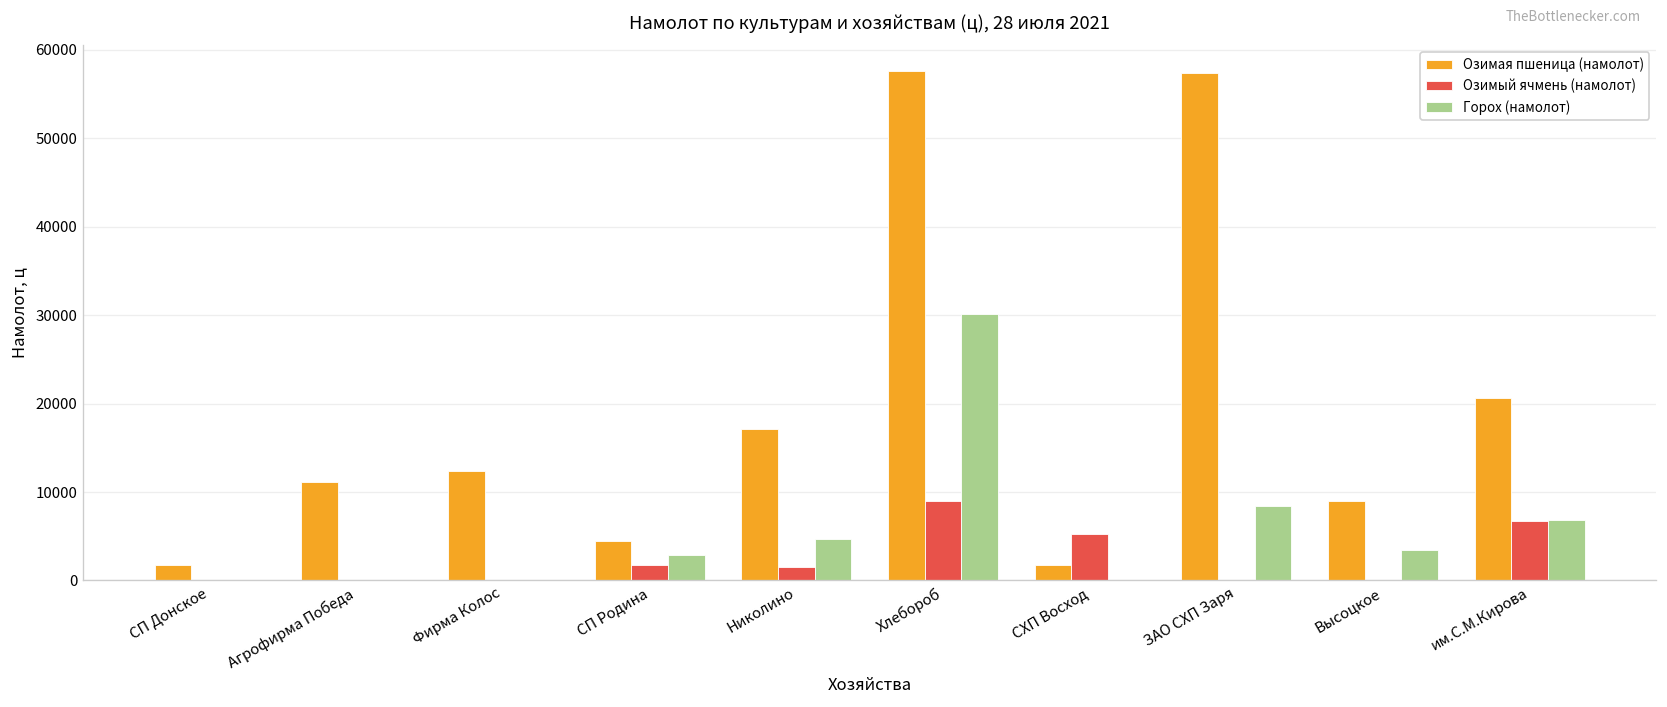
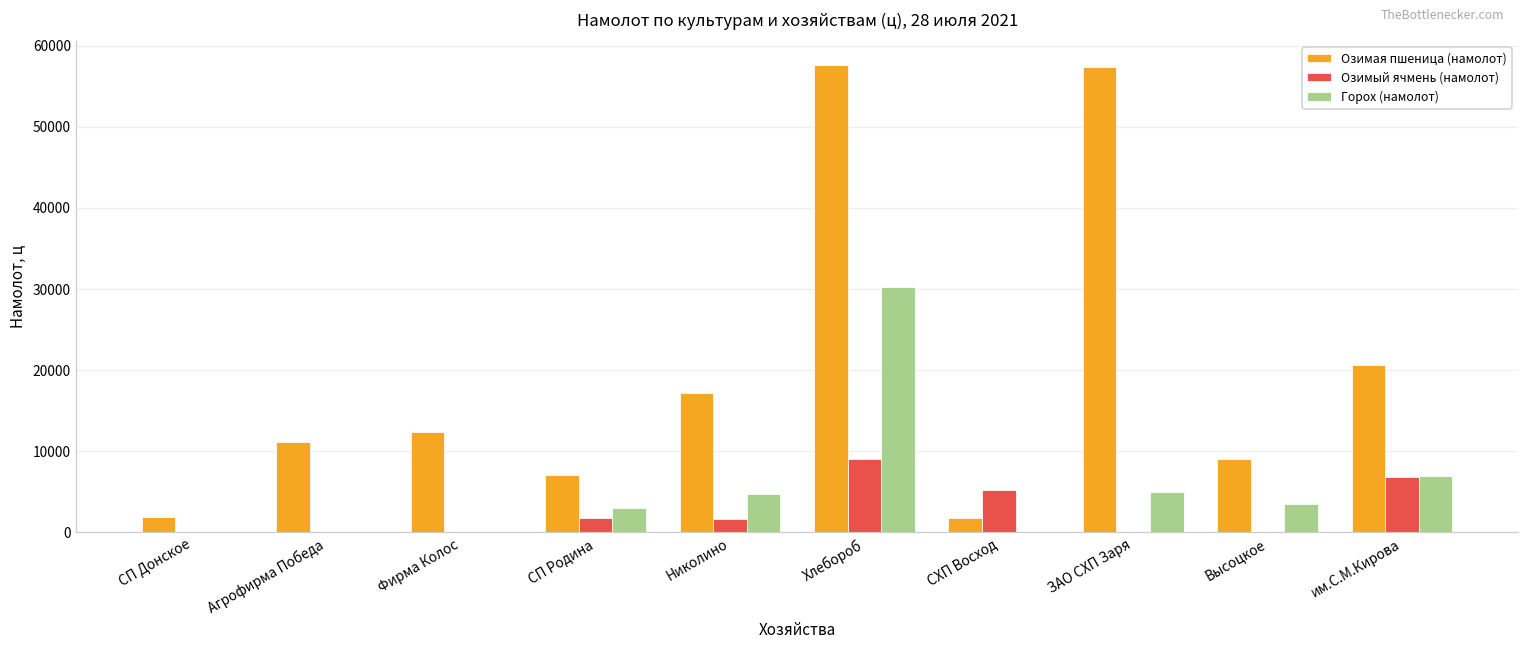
Озимая пшеница (намолот), СП Родина: 4000 -> 7000
Горох (намолот), ЗАО СХП Заря: 8000 -> 5000
